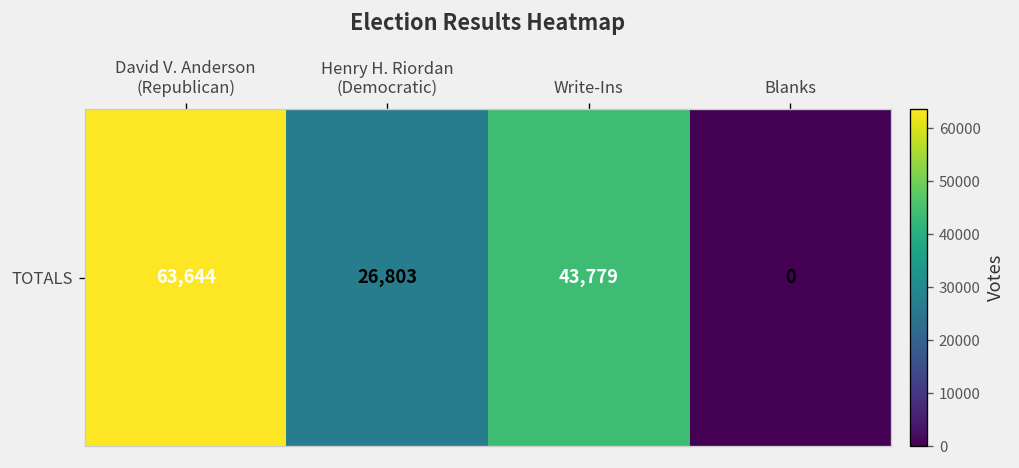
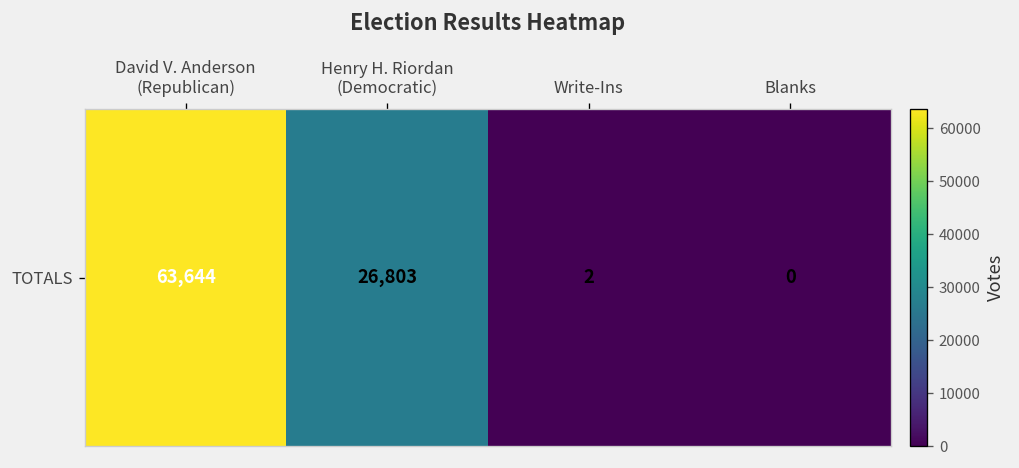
TOTALS, Write-Ins: 43,779 -> 2
